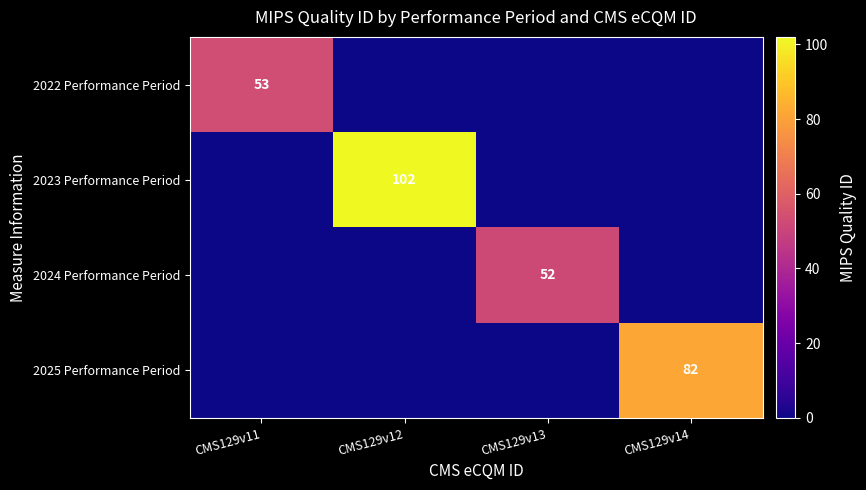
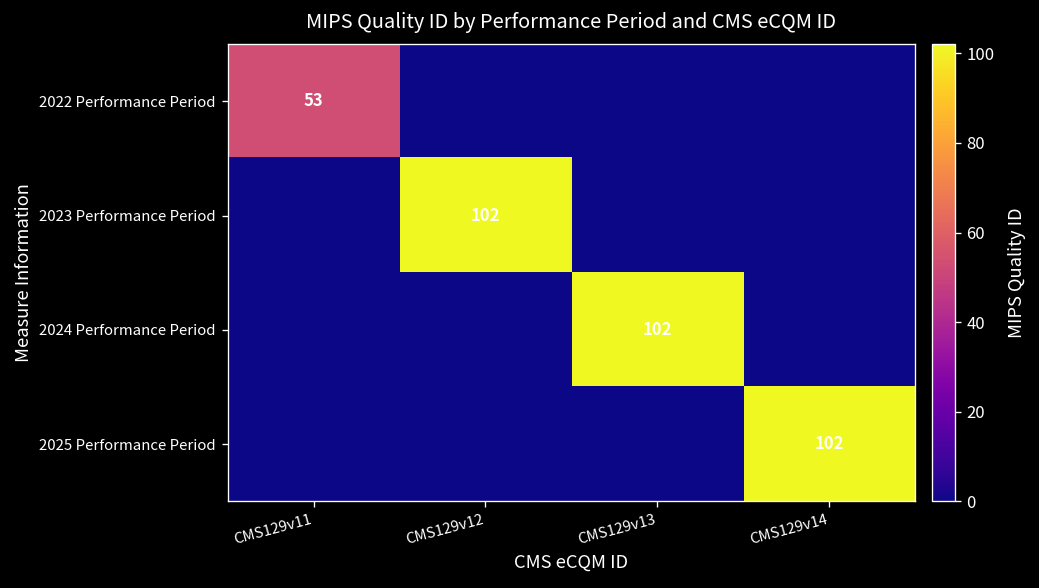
2024 Performance Period, CMS129v13: 52 -> 102
2025 Performance Period, CMS129v14: 82 -> 102
